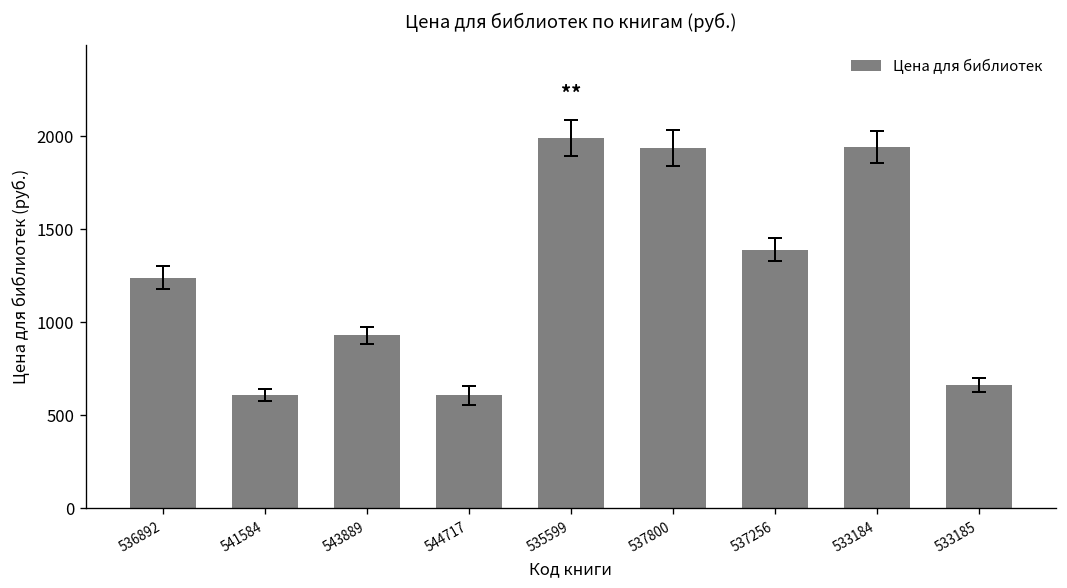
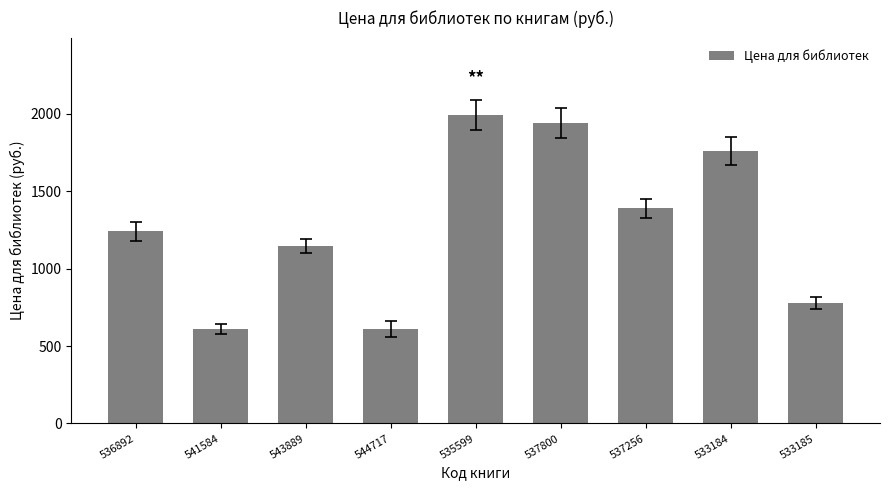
Цена для библиотек, 543889: 930 -> 1140
Цена для библиотек, 533184: 1940 -> 1760
Цена для библиотек, 533185: 660 -> 780
